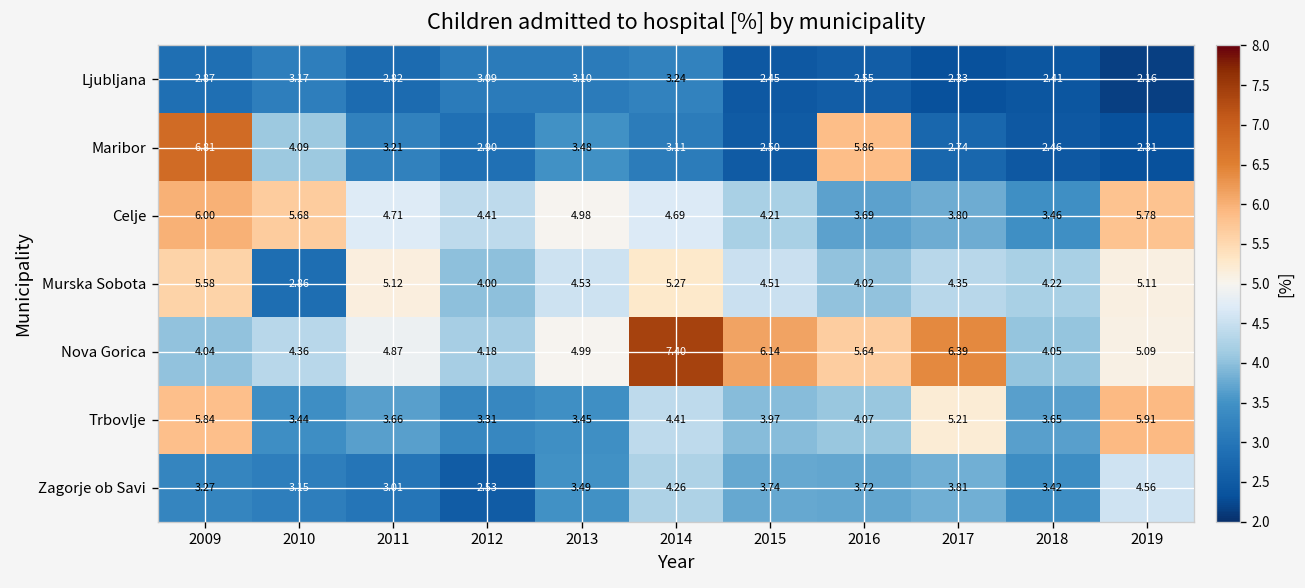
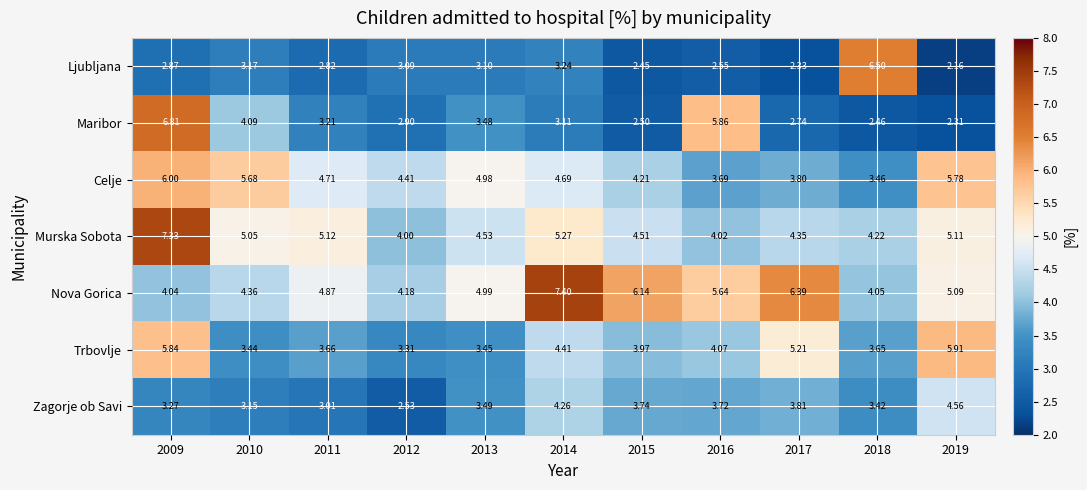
Ljubljana, 2018: 2.41 -> 6.50
Murska Sobota, 2009: 5.58 -> 7.33
Murska Sobota, 2010: 2.86 -> 5.05
